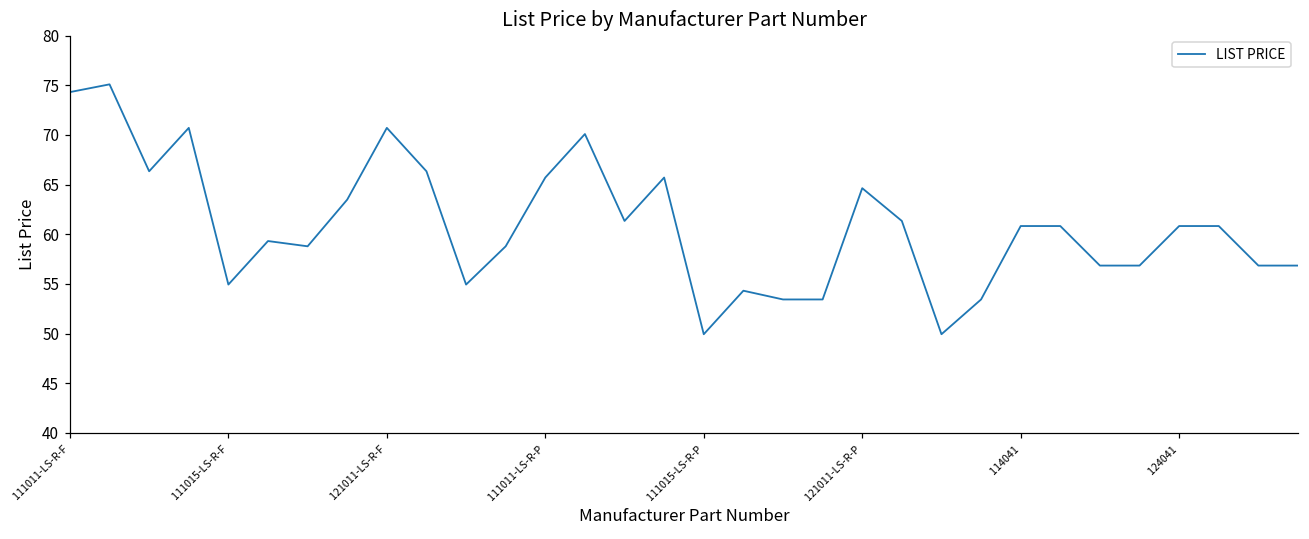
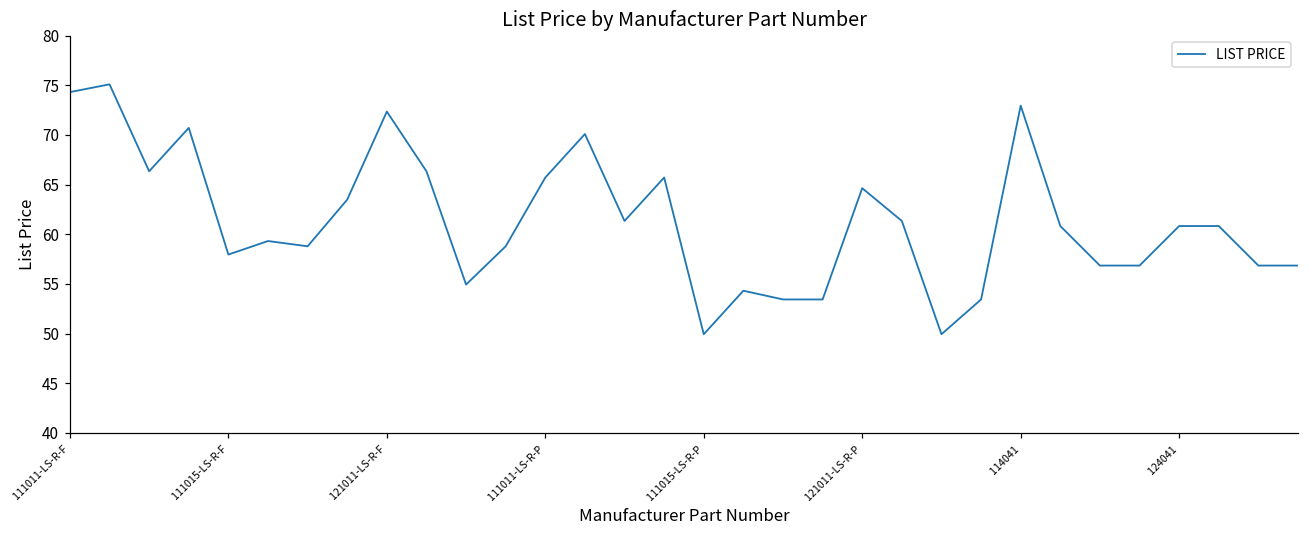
111015-LS-R-F: 55 -> 58
121011-LS-R-F: 71 -> 72
114041: 61 -> 73
